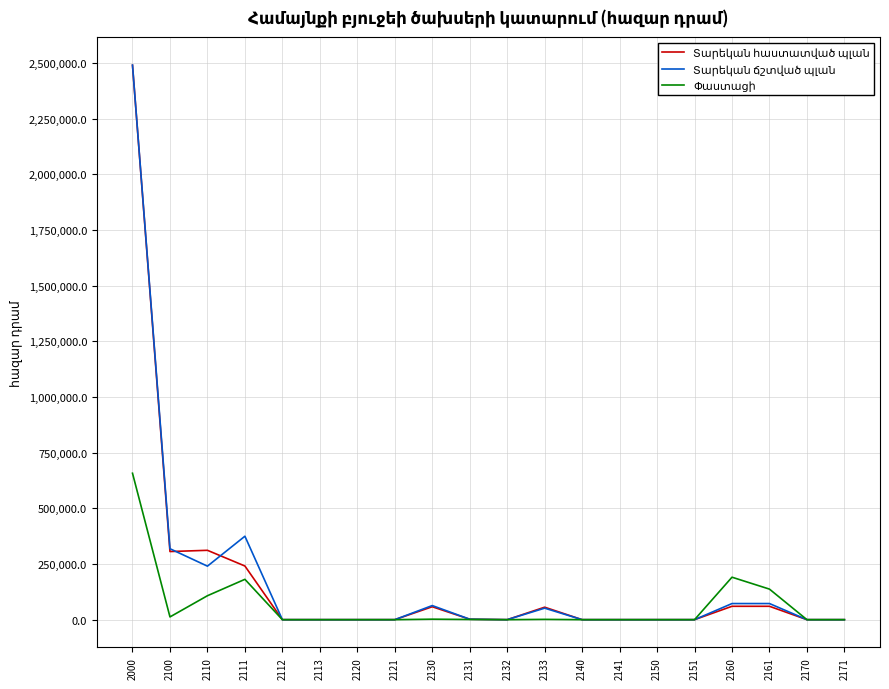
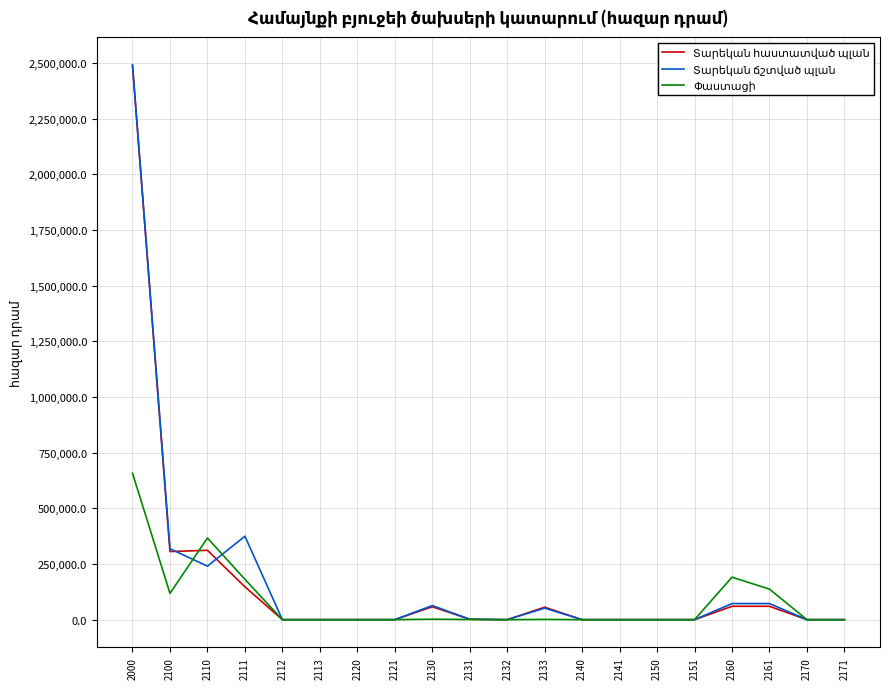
Փաստացի, 2100: 10,000 -> 120,000
Փաստացի, 2110: 110,000 -> 370,000
Տարեկան հաստատված պլան, 2111: 240,000 -> 150,000
